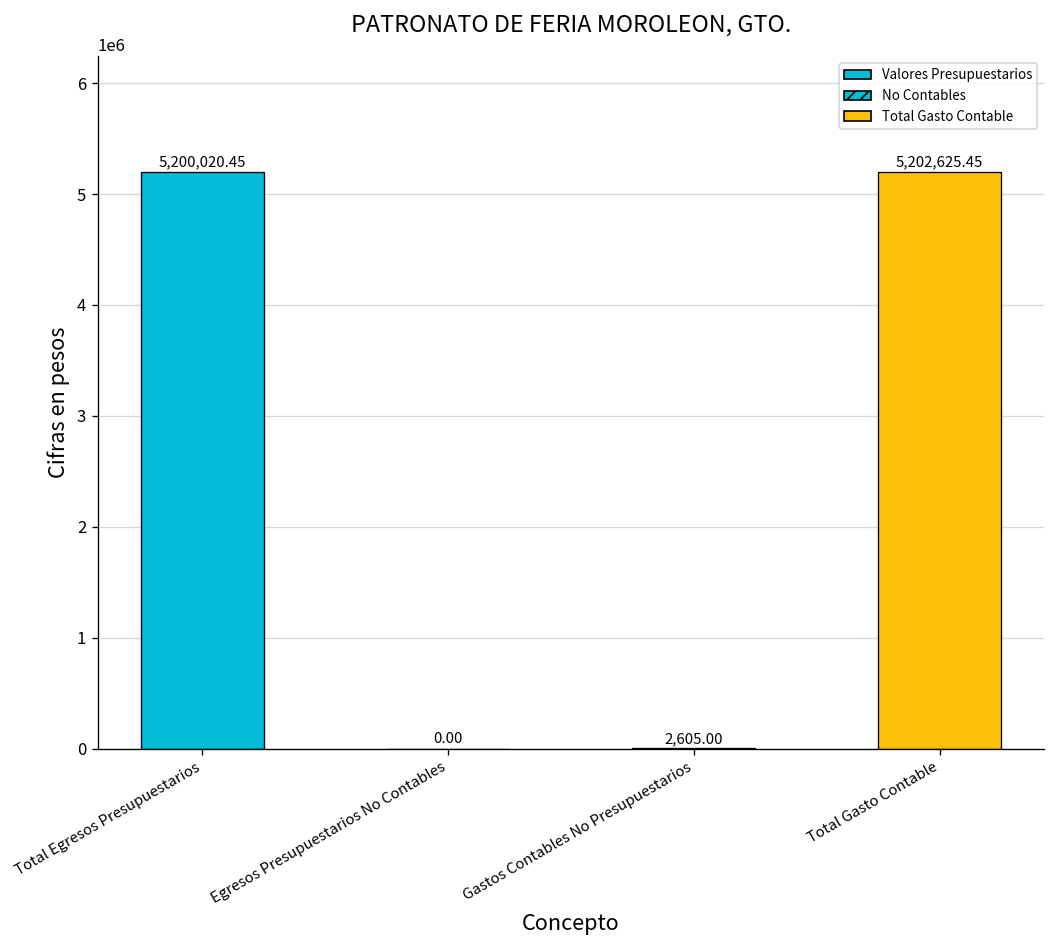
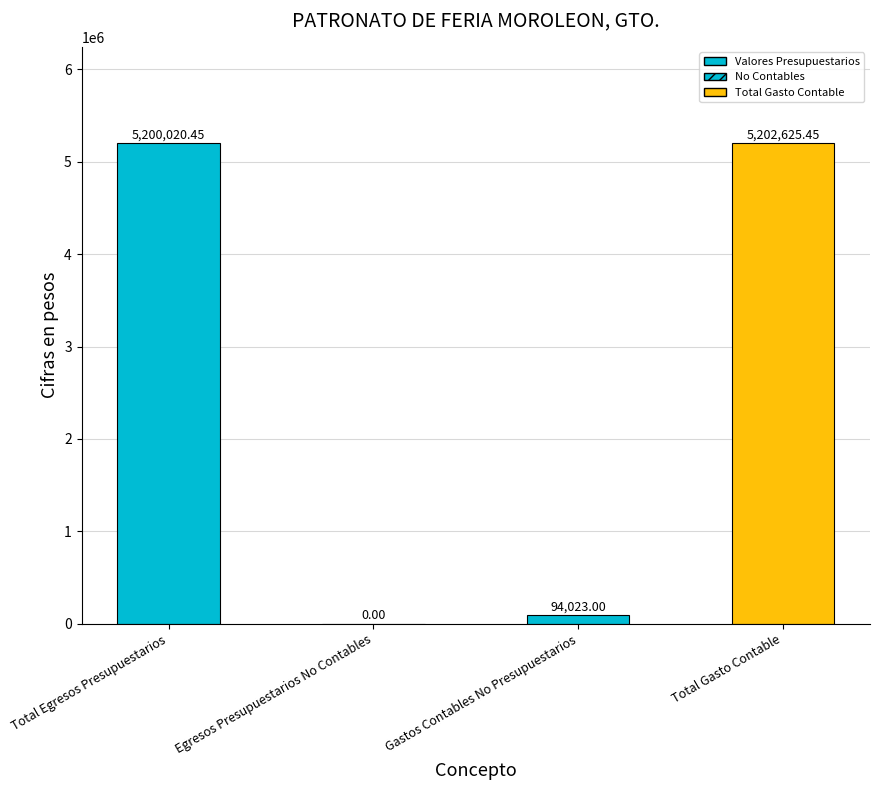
Gastos Contables No Presupuestarios: 2,605.00 -> 94,023.00
